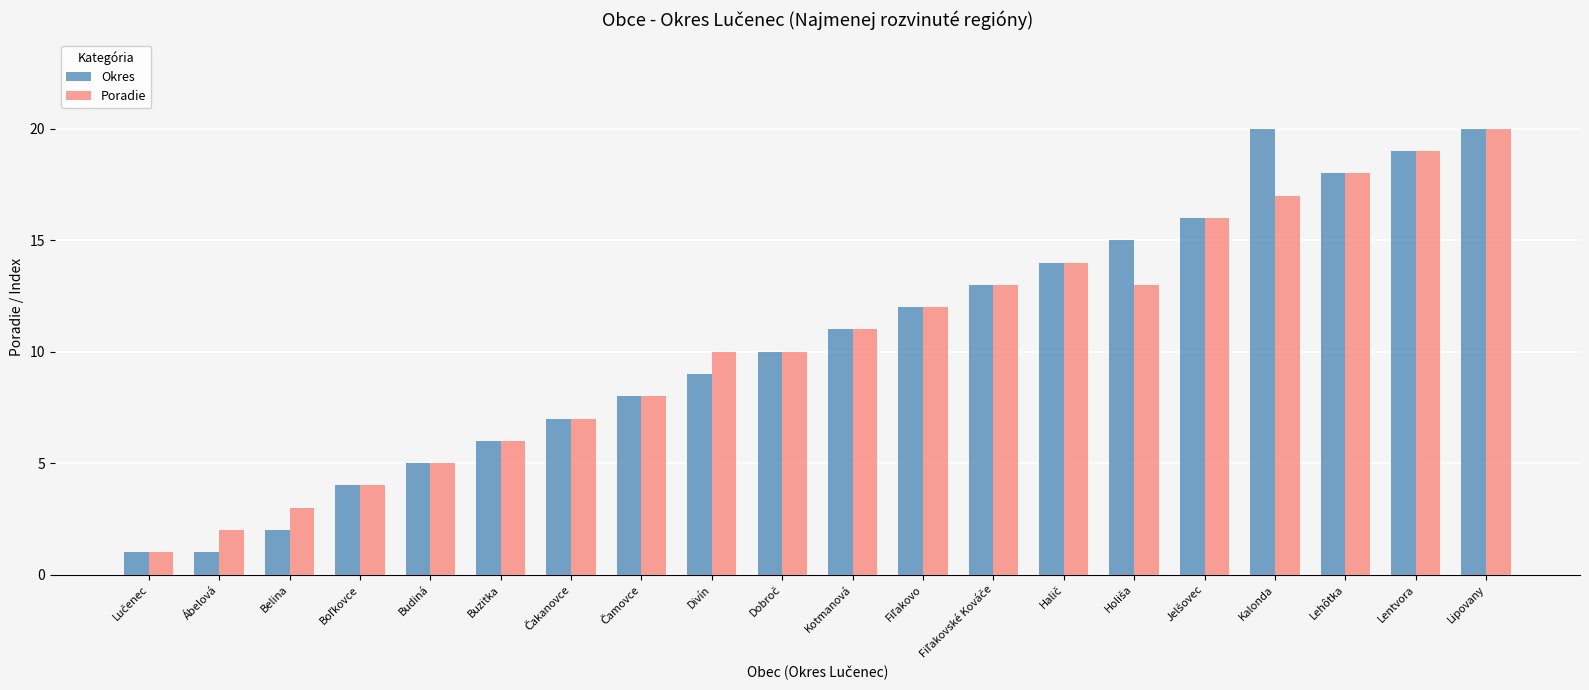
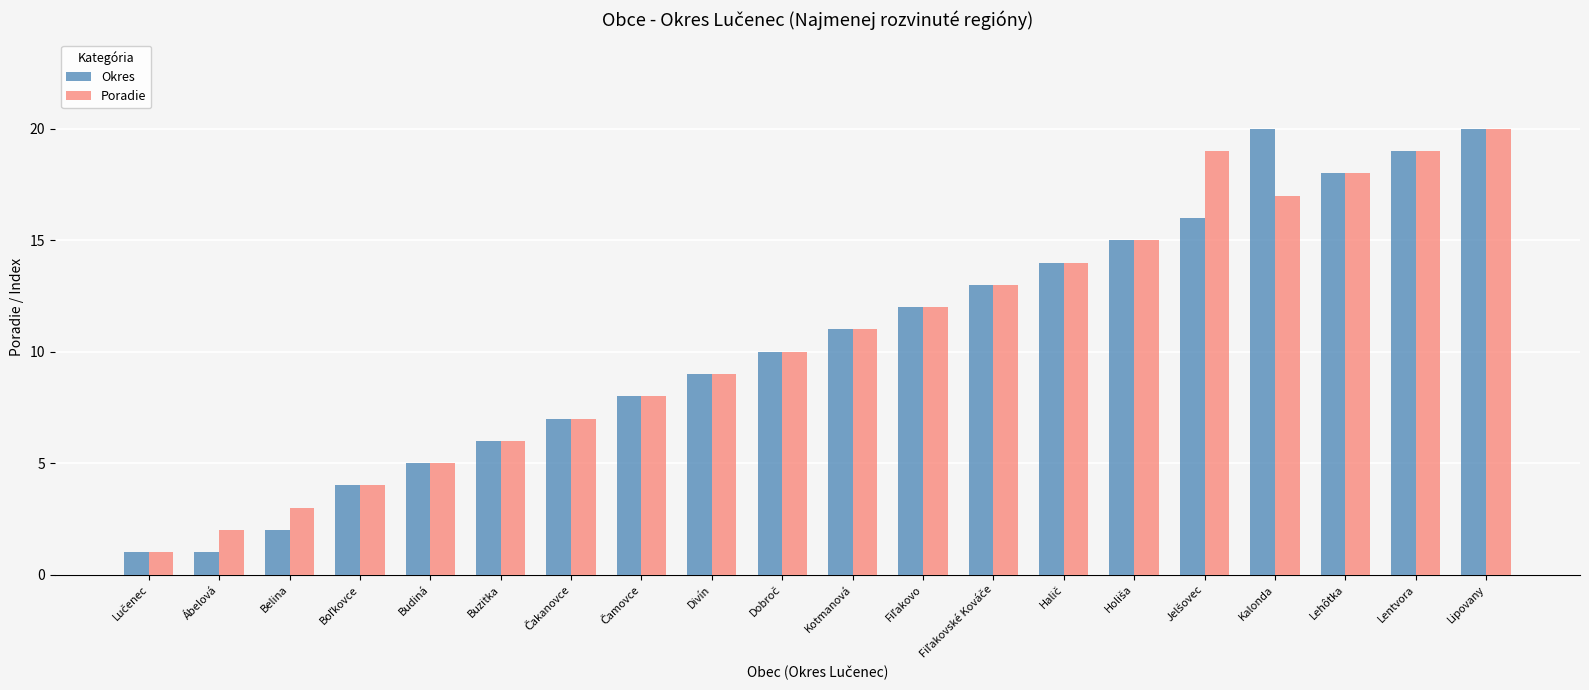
Poradie, Divín: 10 -> 9
Poradie, Holiša: 13 -> 15
Poradie, Jelšovec: 16 -> 19
